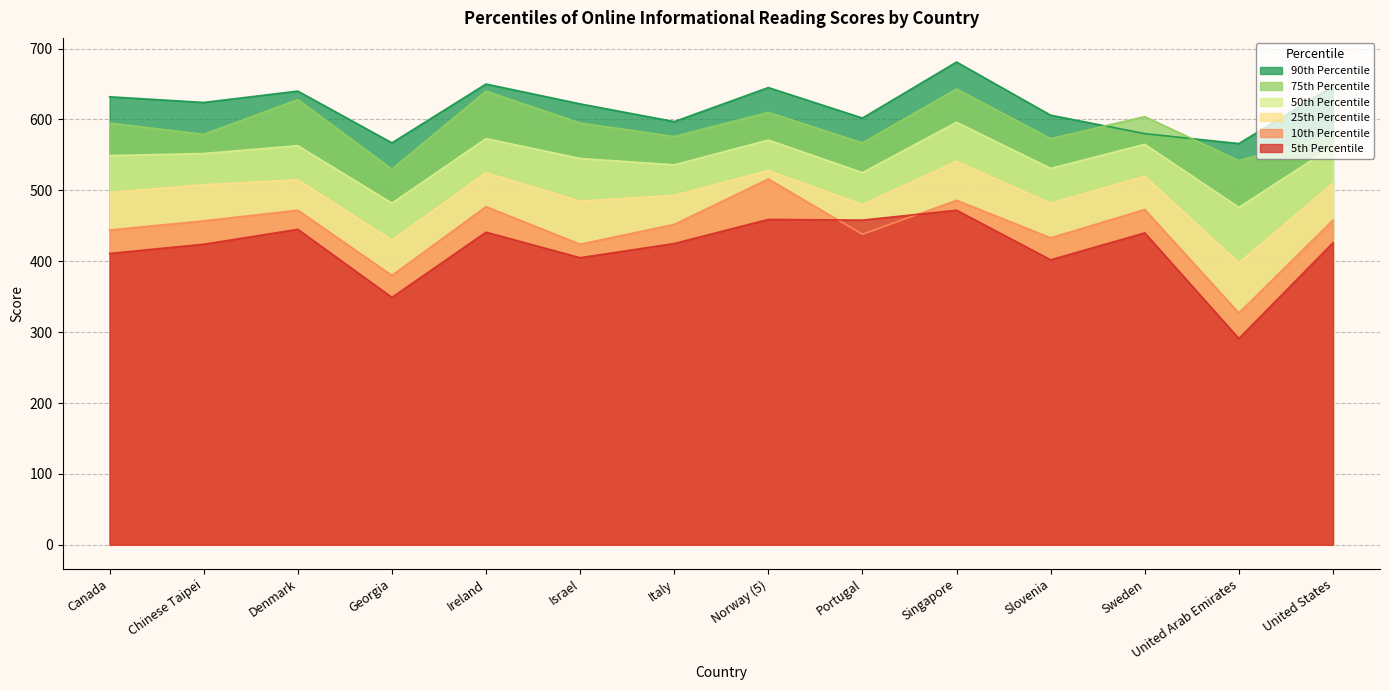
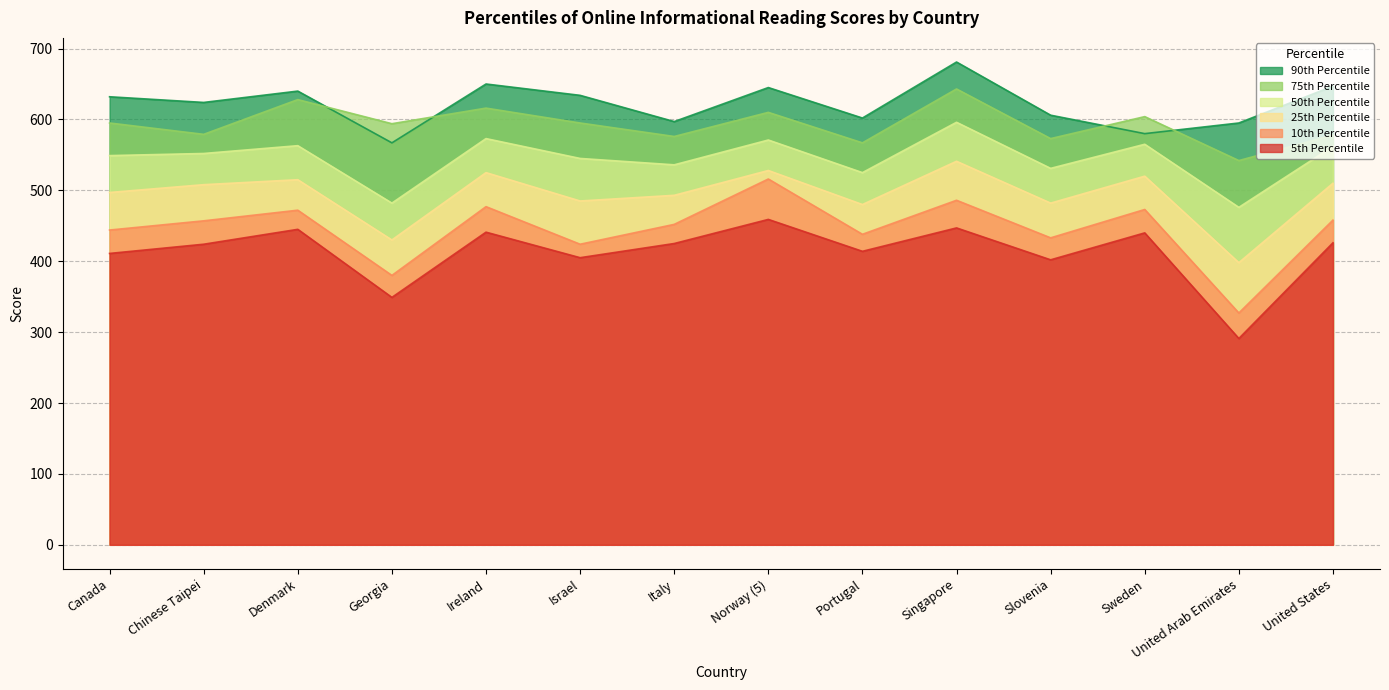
75th Percentile, Georgia: 530 -> 590
75th Percentile, Ireland: 640 -> 620
90th Percentile, Israel: 620 -> 630
5th Percentile, Portugal: 460 -> 410
5th Percentile, Singapore: 470 -> 450
90th Percentile, United Arab Emirates: 570 -> 600
